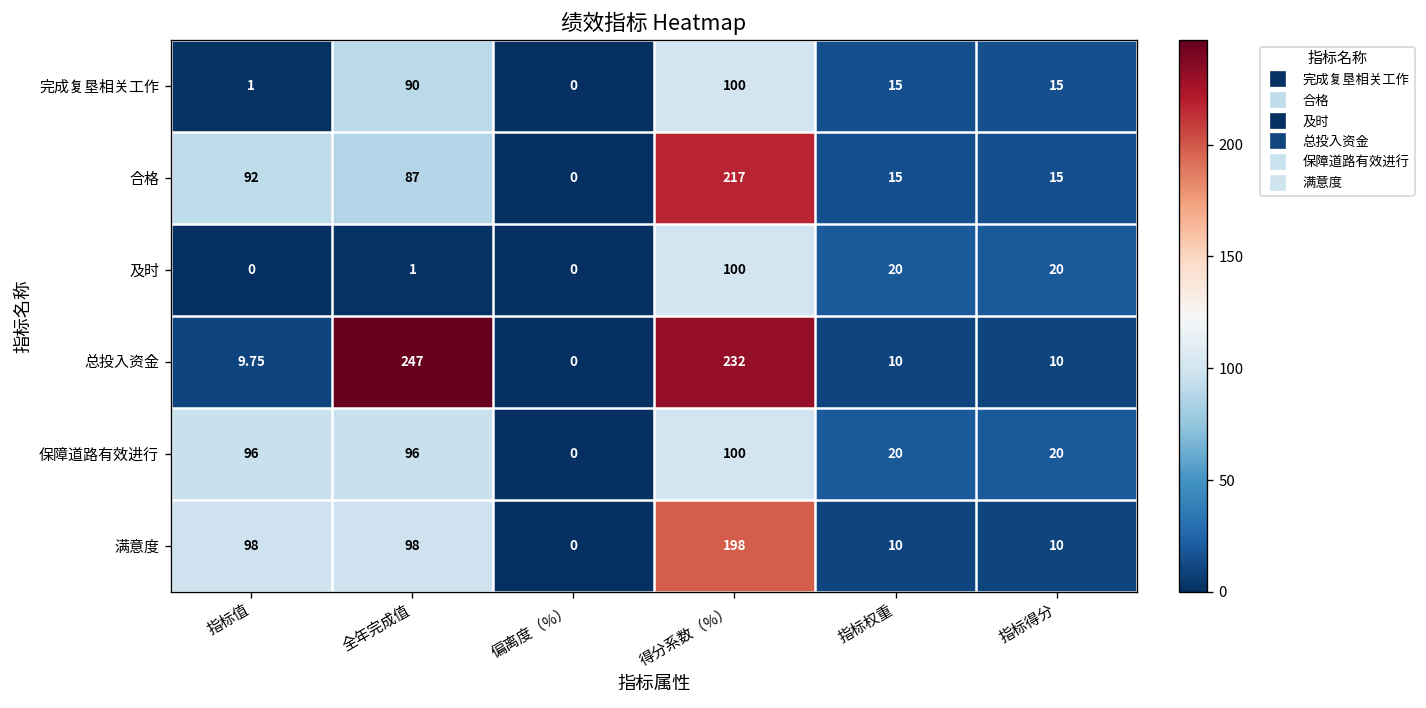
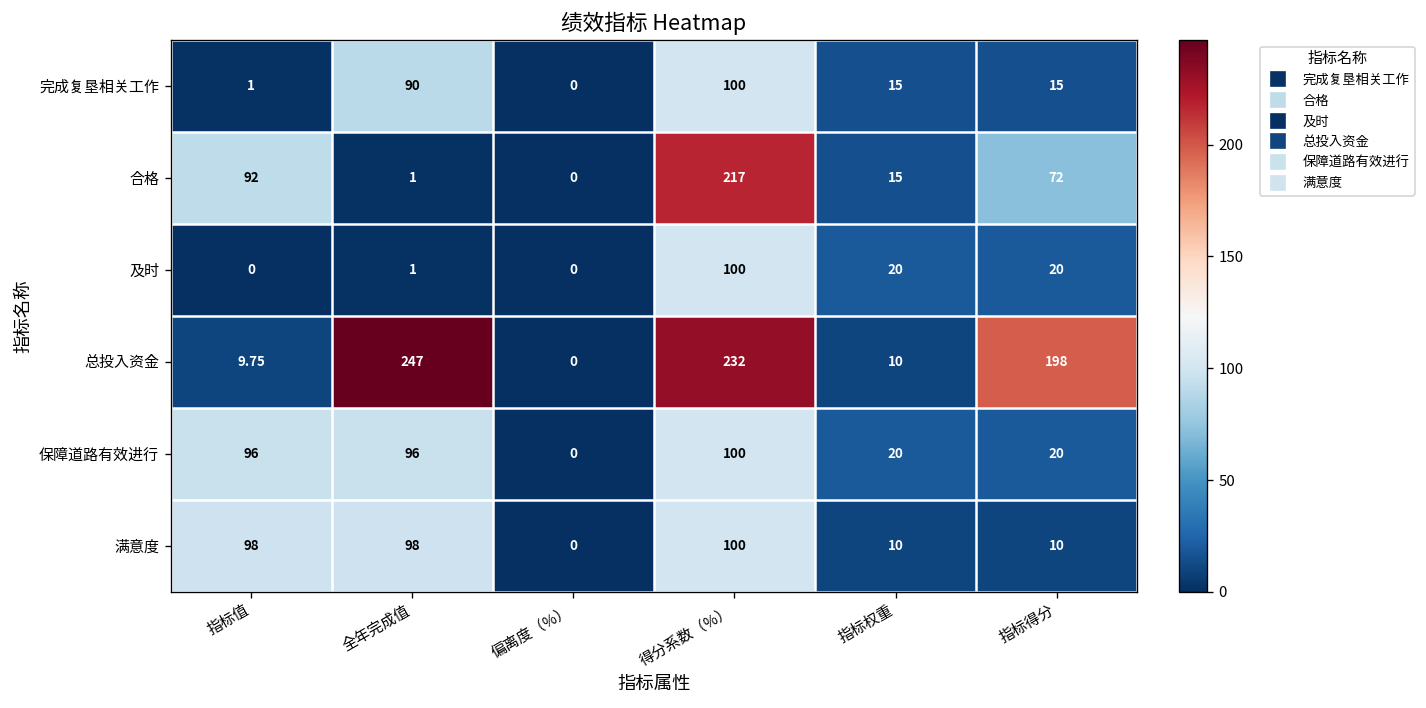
合格, 全年完成值: 87 -> 1
合格, 指标得分: 15 -> 72
总投入资金, 指标得分: 10 -> 198
满意度, 得分系数（%）: 198 -> 100
